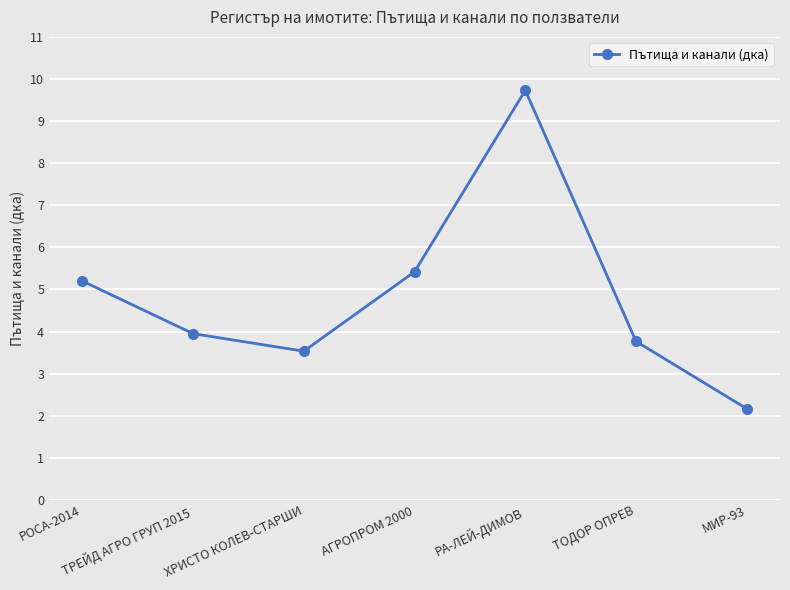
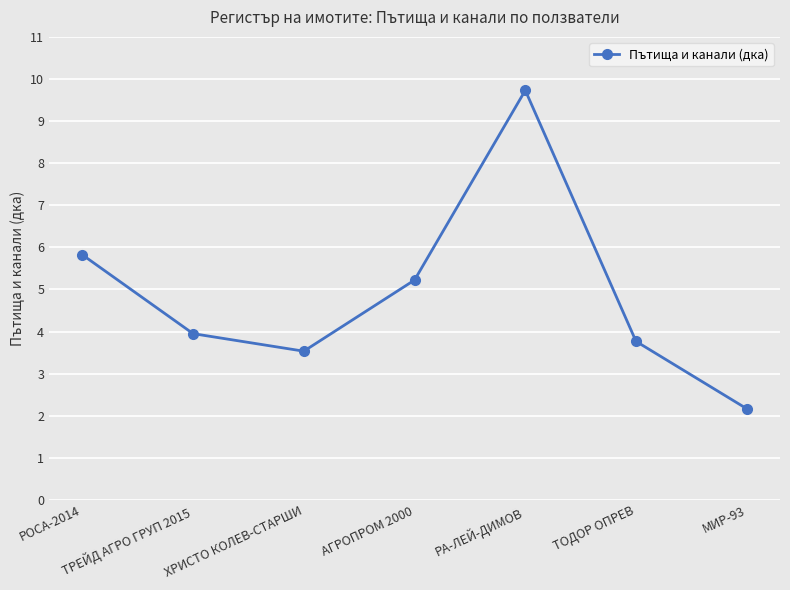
РОСА-2014: 5.2 -> 5.8
АГРОПРОМ 2000: 5.4 -> 5.2
